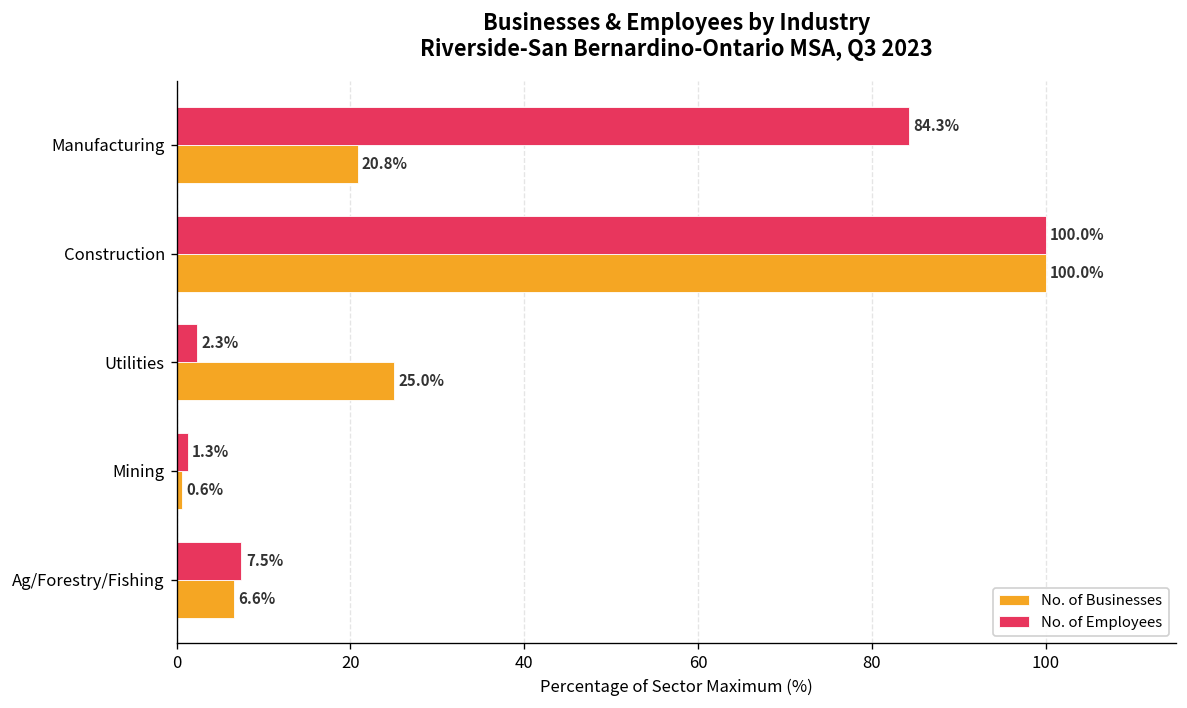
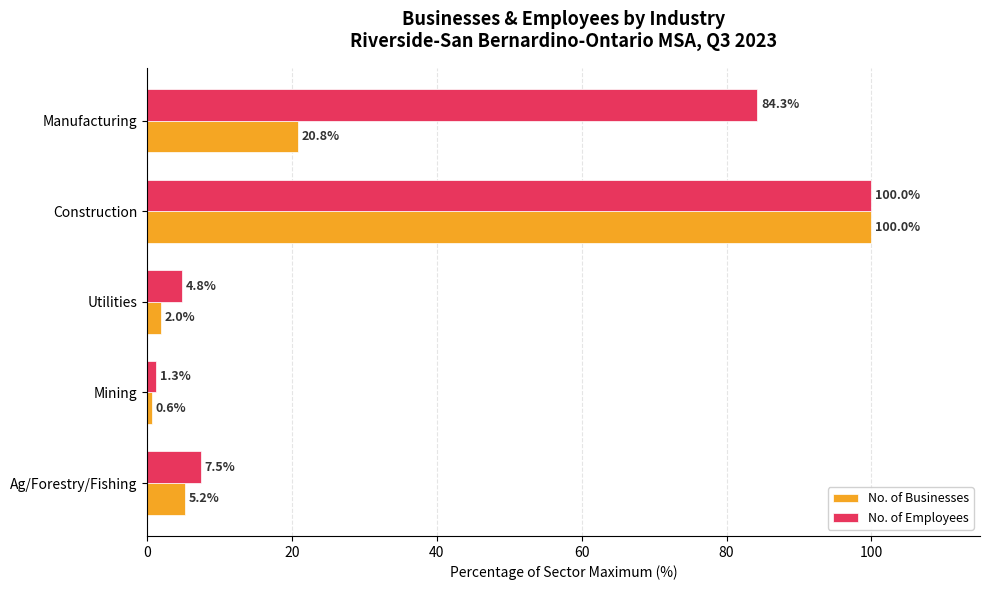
No. of Employees, Utilities: 2.3% -> 4.8%
No. of Businesses, Utilities: 25.0% -> 2.0%
No. of Businesses, Ag/Forestry/Fishing: 6.6% -> 5.2%
